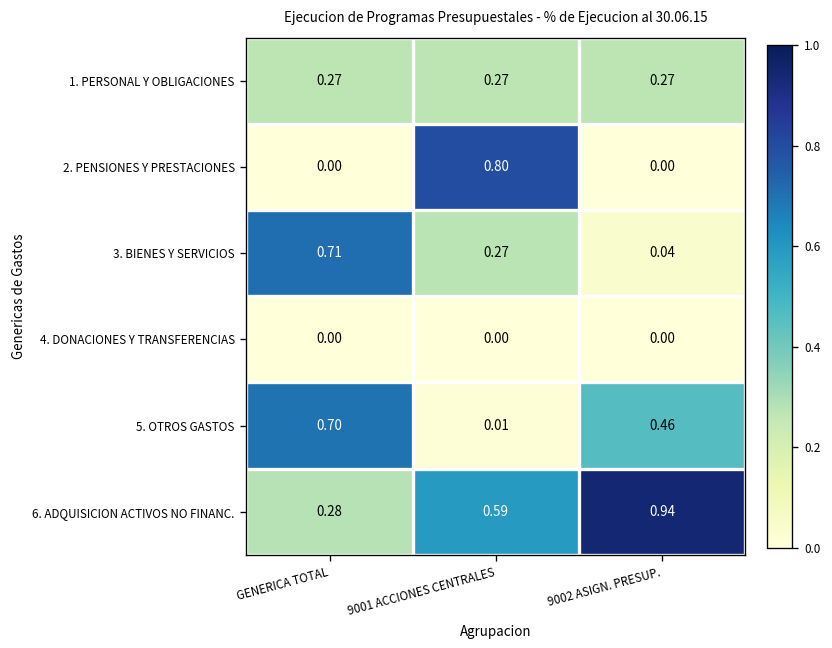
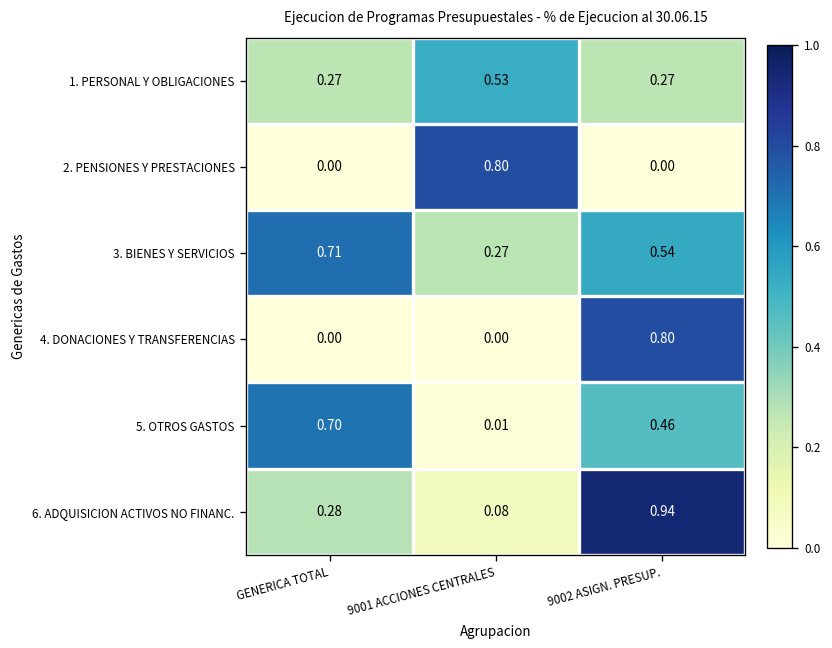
1. PERSONAL Y OBLIGACIONES, 9001 ACCIONES CENTRALES: 0.27 -> 0.53
3. BIENES Y SERVICIOS, 9002 ASIGN. PRESUP.: 0.04 -> 0.54
4. DONACIONES Y TRANSFERENCIAS, 9002 ASIGN. PRESUP.: 0.00 -> 0.80
6. ADQUISICION ACTIVOS NO FINANC., 9001 ACCIONES CENTRALES: 0.59 -> 0.08
